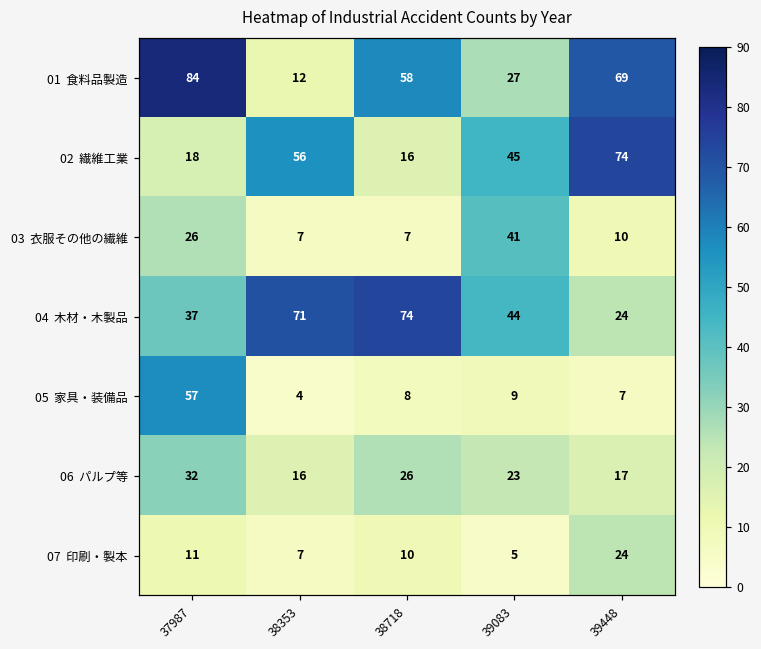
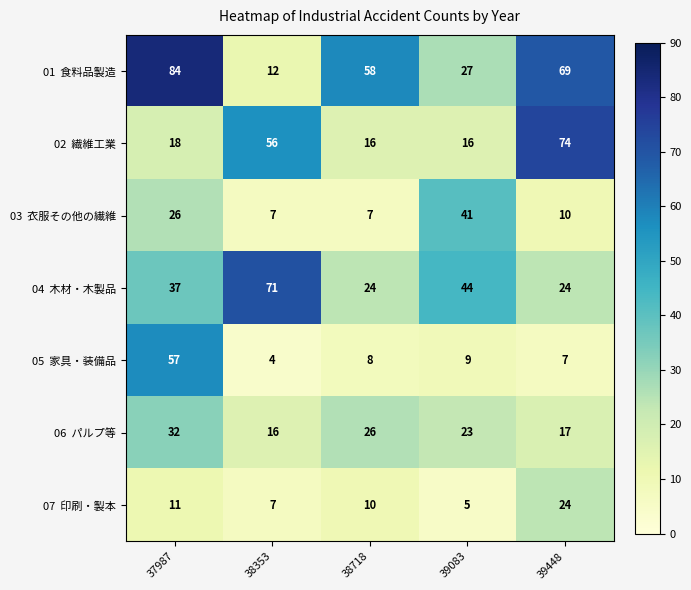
02 繊維工業, 39083: 45 -> 16
04 木材・木製品, 38718: 74 -> 24
